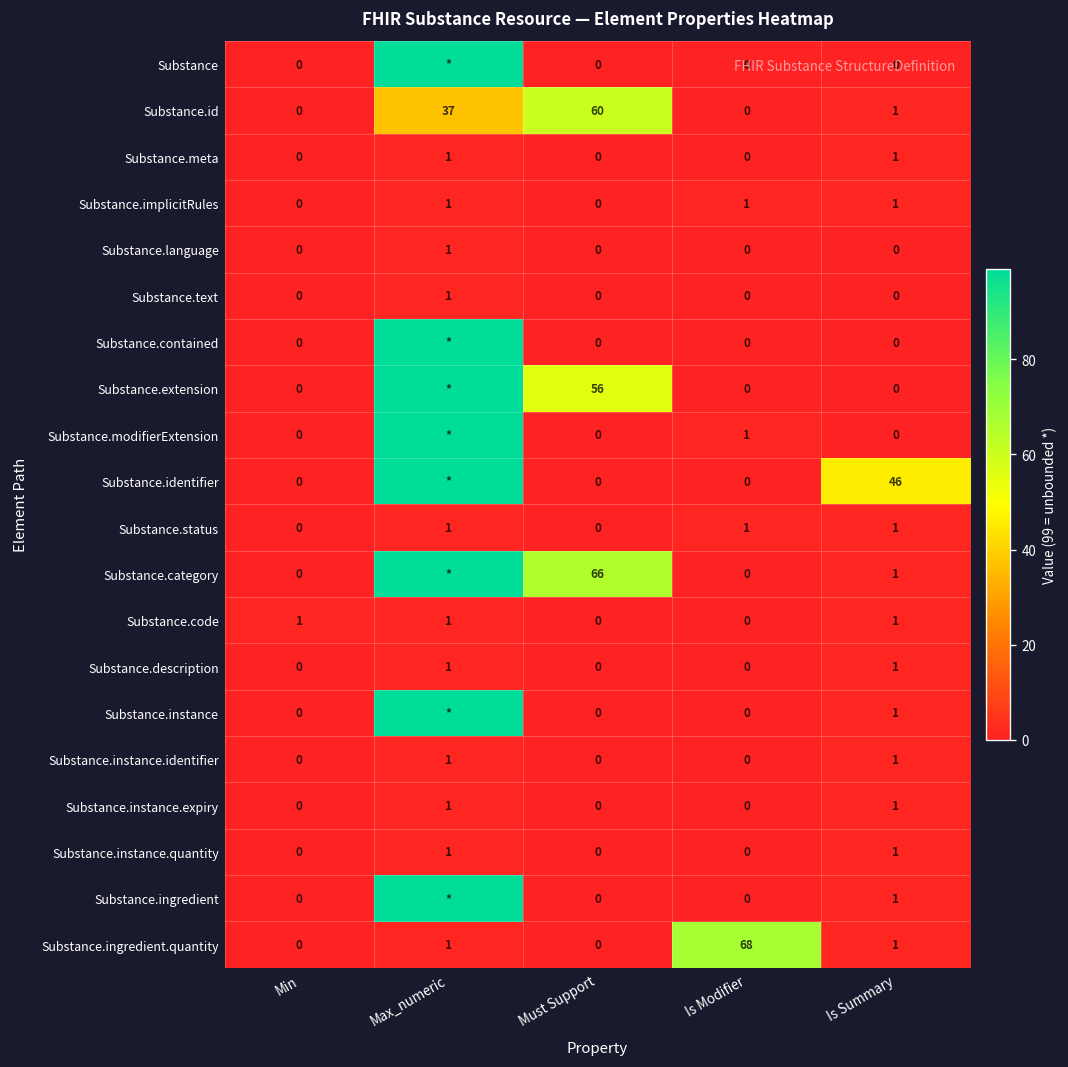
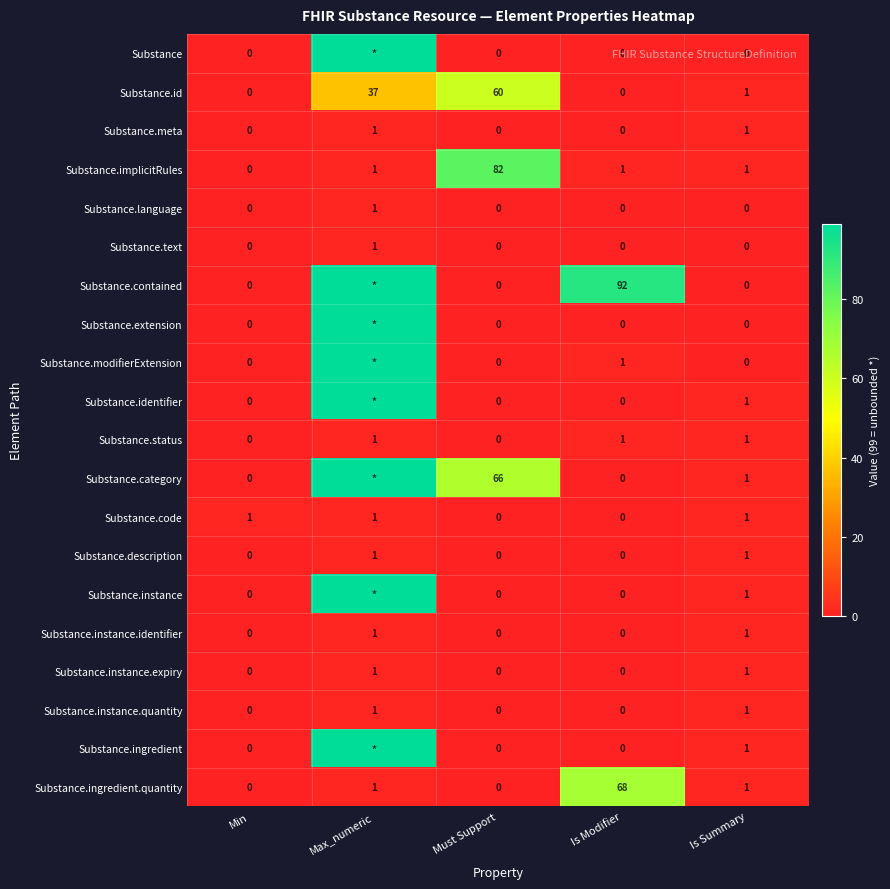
Substance.implicitRules, Must Support: 0 -> 82
Substance.contained, Is Modifier: 0 -> 92
Substance.extension, Must Support: 56 -> 0
Substance.identifier, Is Summary: 46 -> 1
